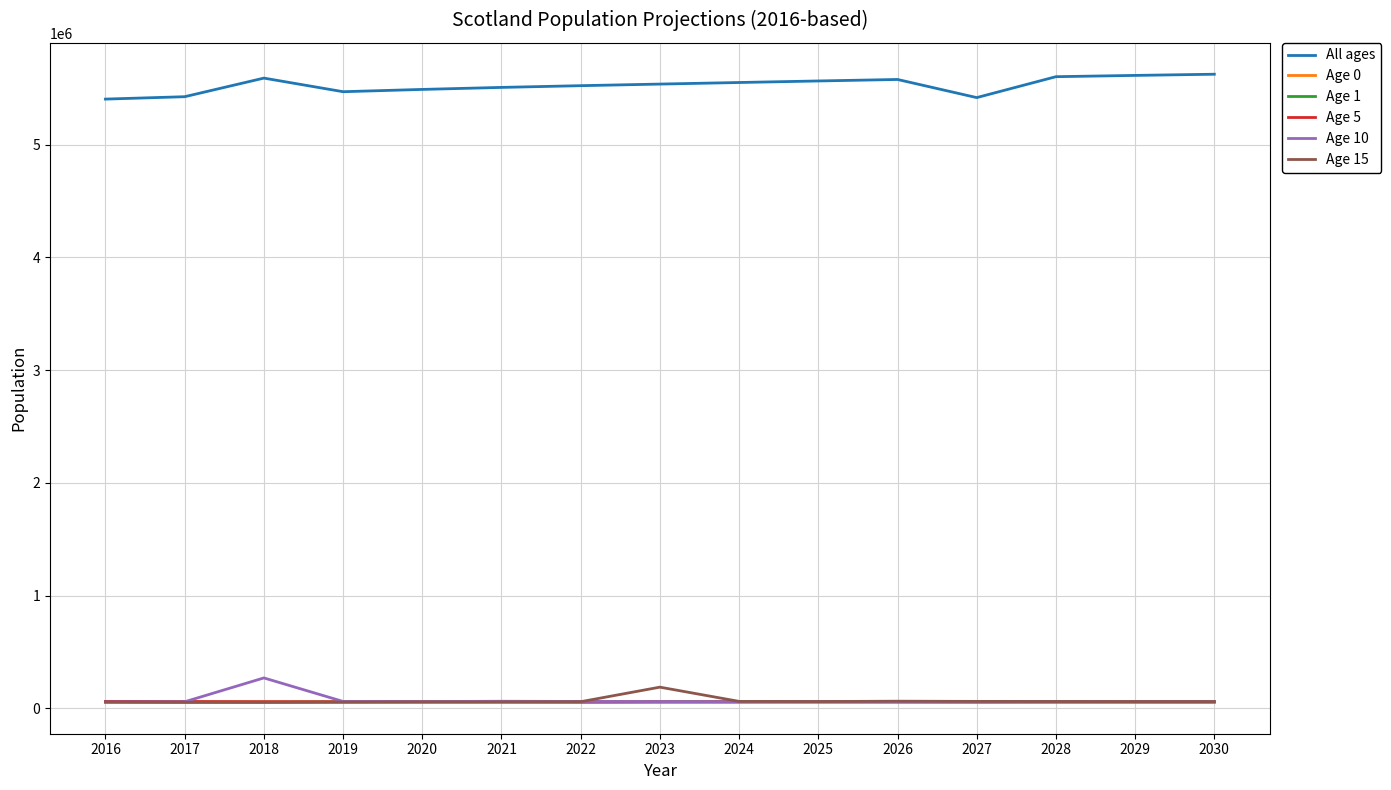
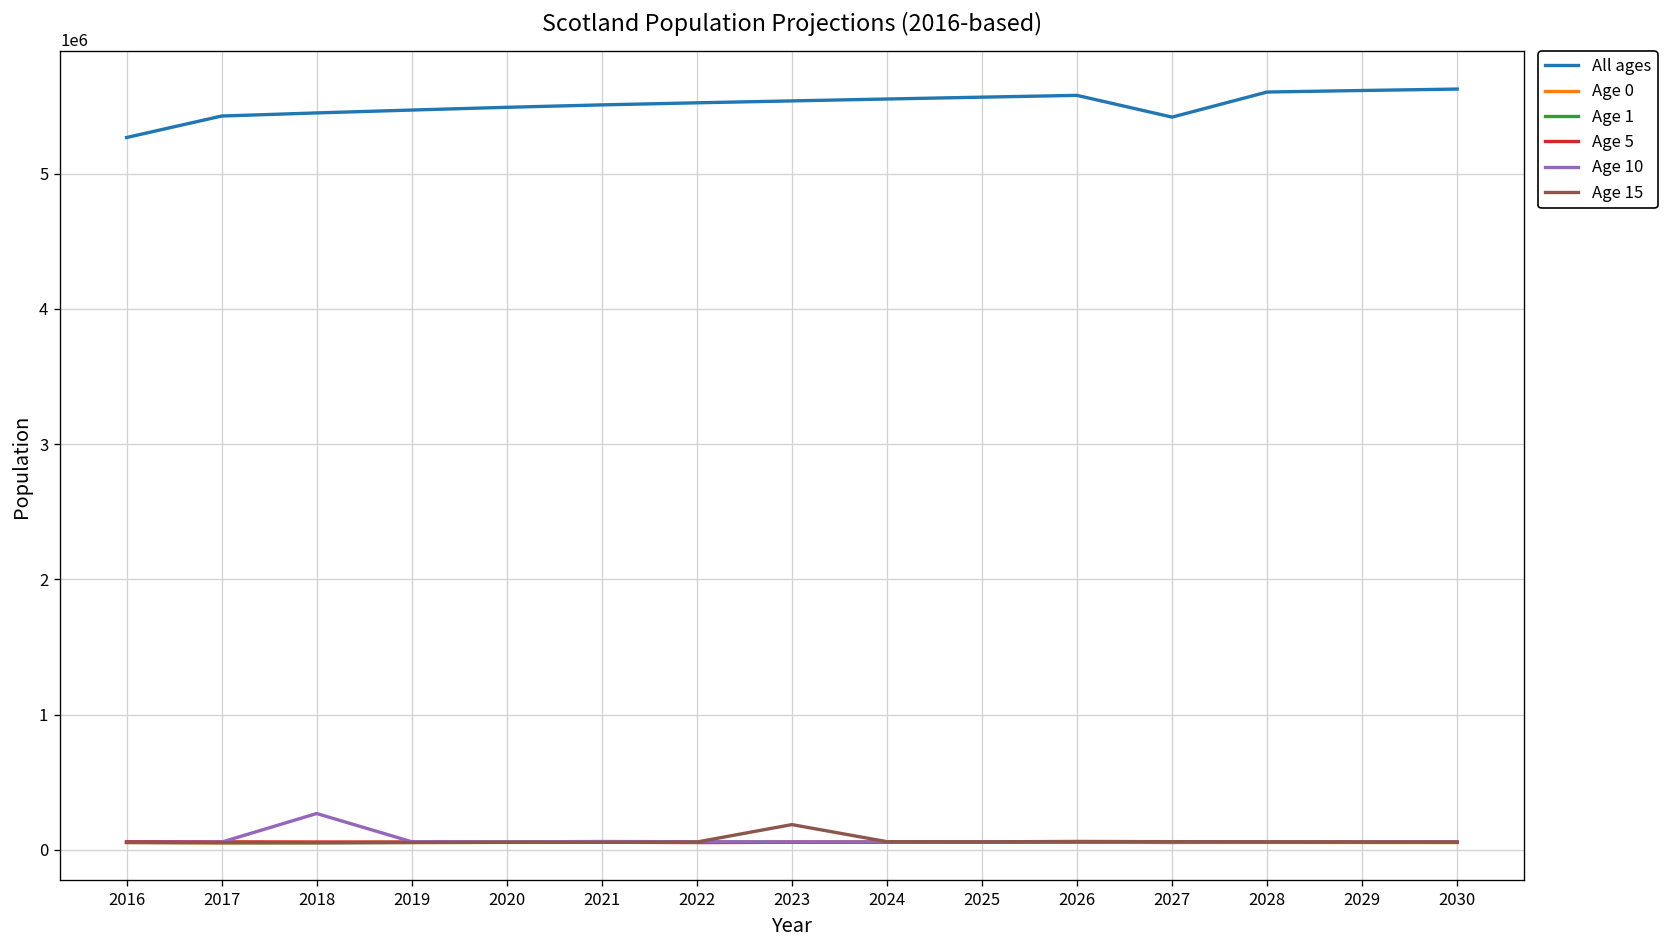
All ages, 2016: 5400000 -> 5270000
All ages, 2018: 5590000 -> 5450000
